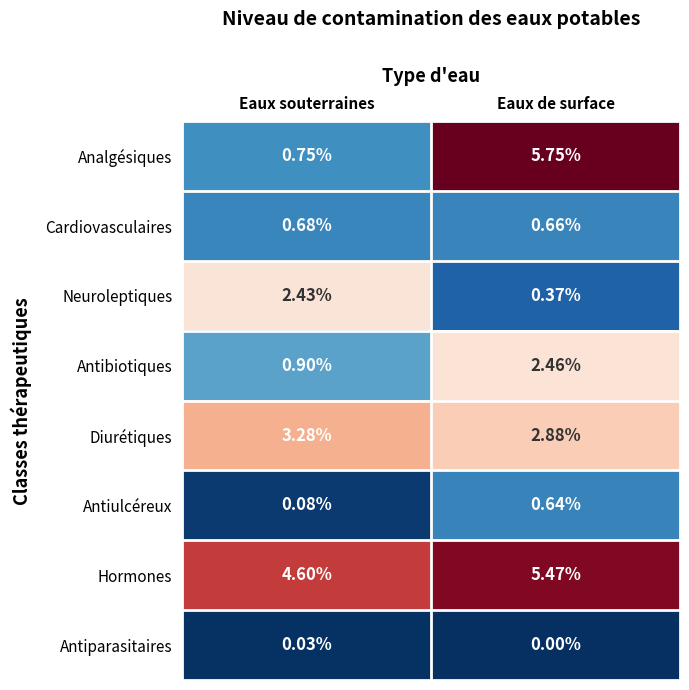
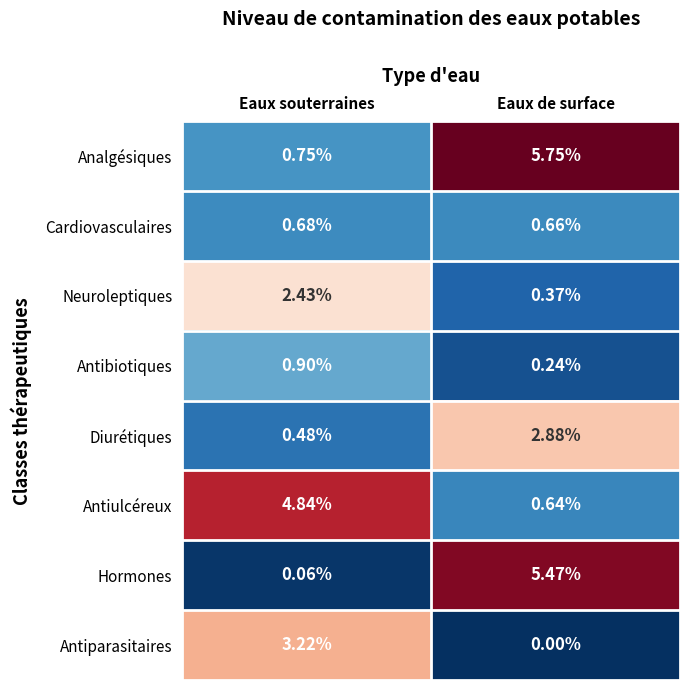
Antibiotiques, Eaux de surface: 2.46% -> 0.24%
Diurétiques, Eaux souterraines: 3.28% -> 0.48%
Antiulcéreux, Eaux souterraines: 0.08% -> 4.84%
Hormones, Eaux souterraines: 4.60% -> 0.06%
Antiparasitaires, Eaux souterraines: 0.03% -> 3.22%
